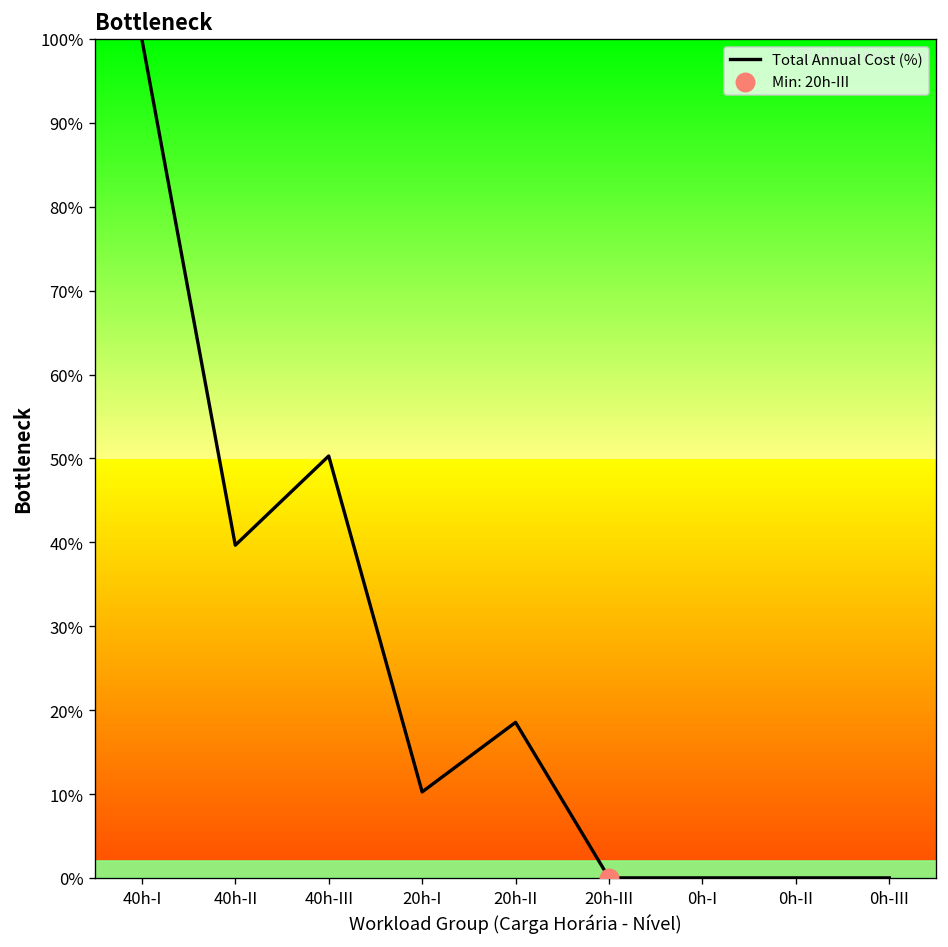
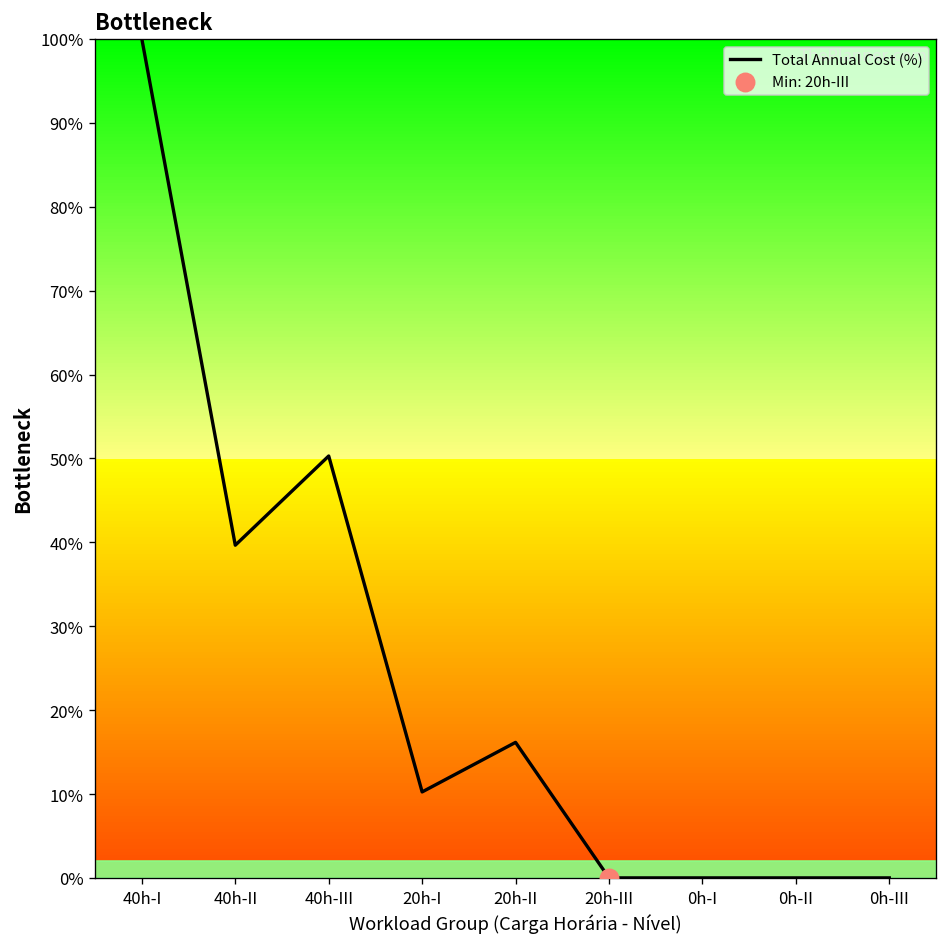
Total Annual Cost (%), 20h-II: 19% -> 16%
